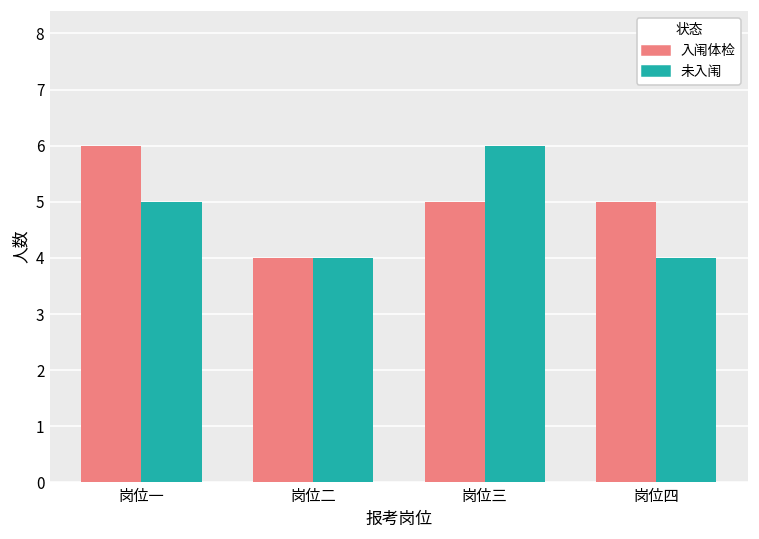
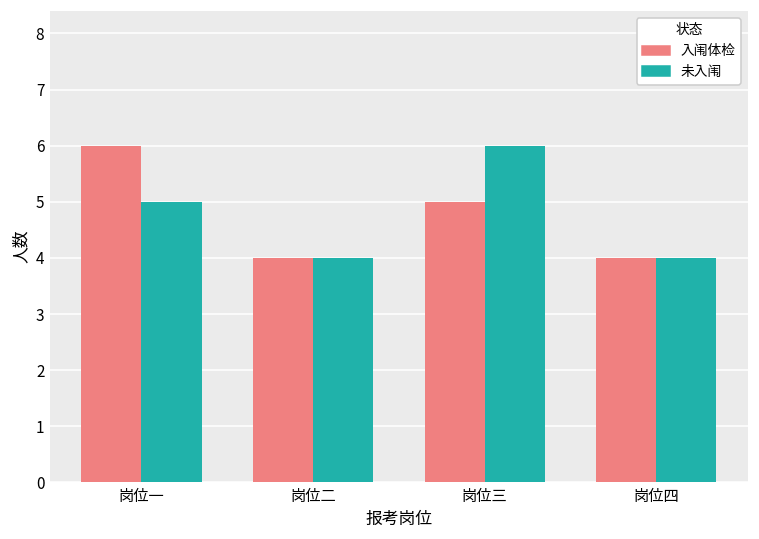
入闱体检, 岗位四: 5 -> 4
